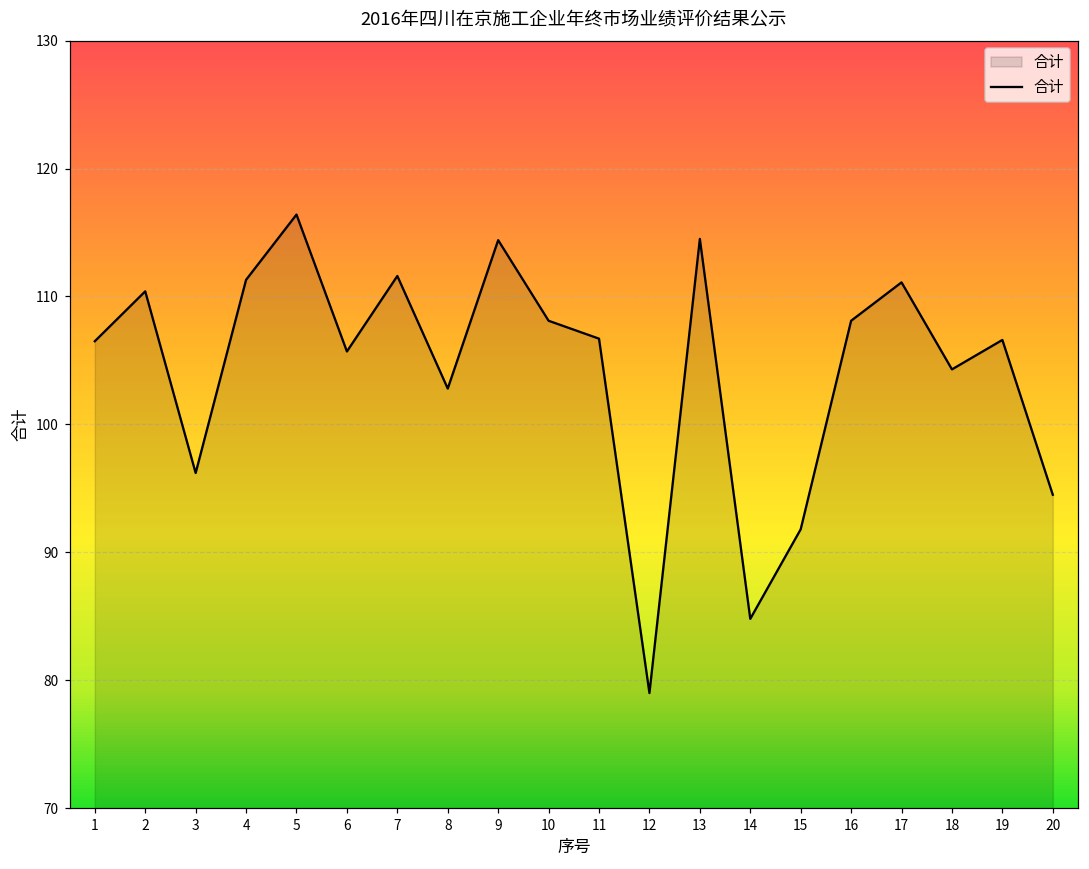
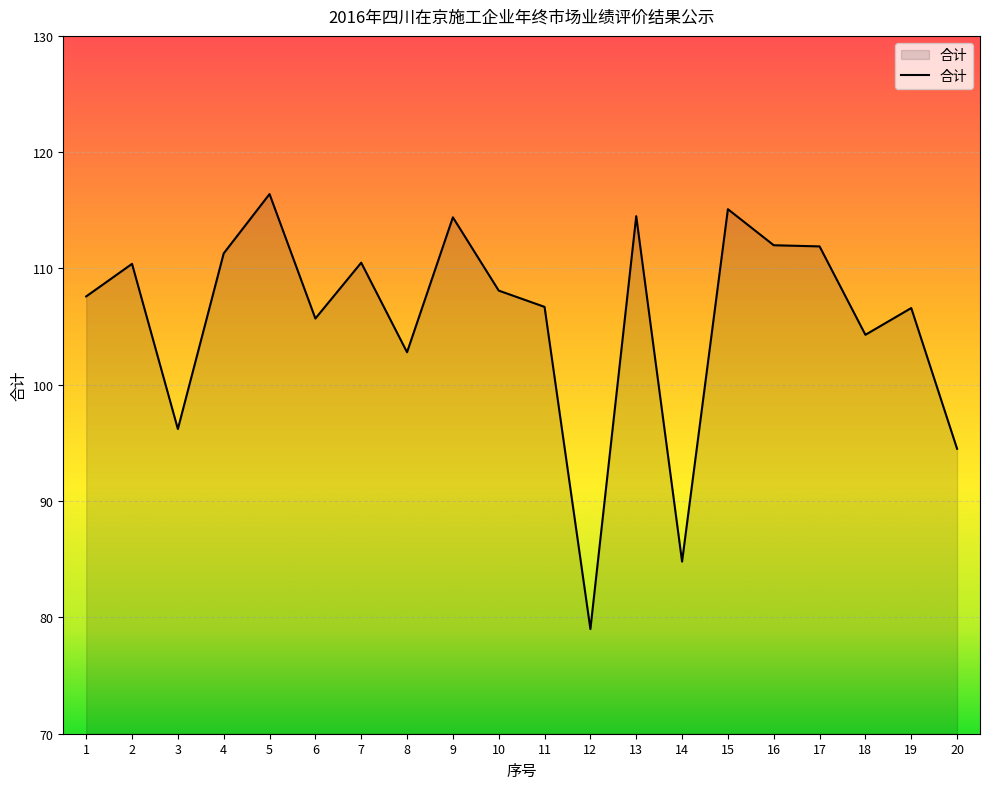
1: 106.5 -> 107.6
7: 111.6 -> 110.5
15: 91.8 -> 115.1
16: 108.1 -> 112.0
17: 111.1 -> 111.9
